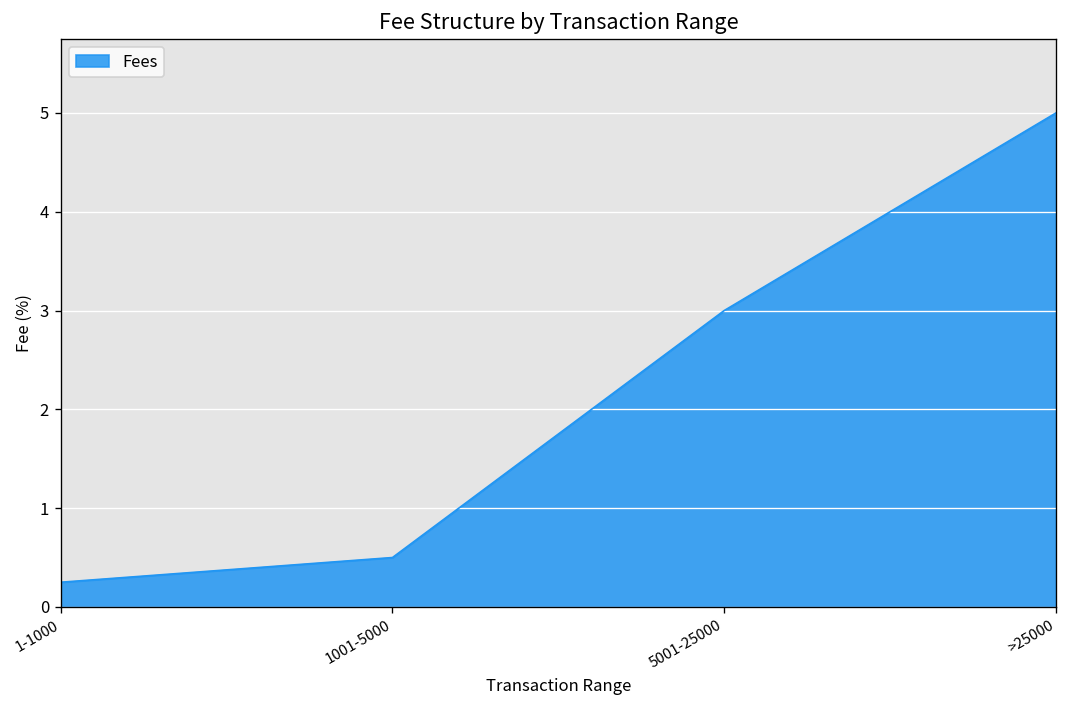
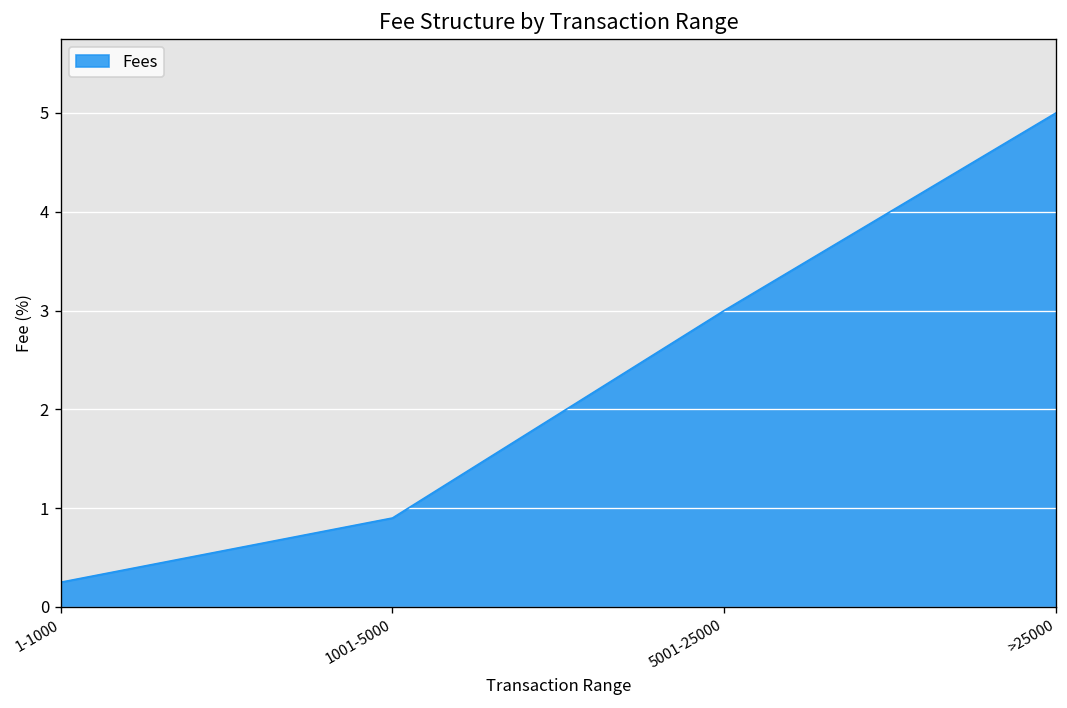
1001-5000: 0.5 -> 0.9
